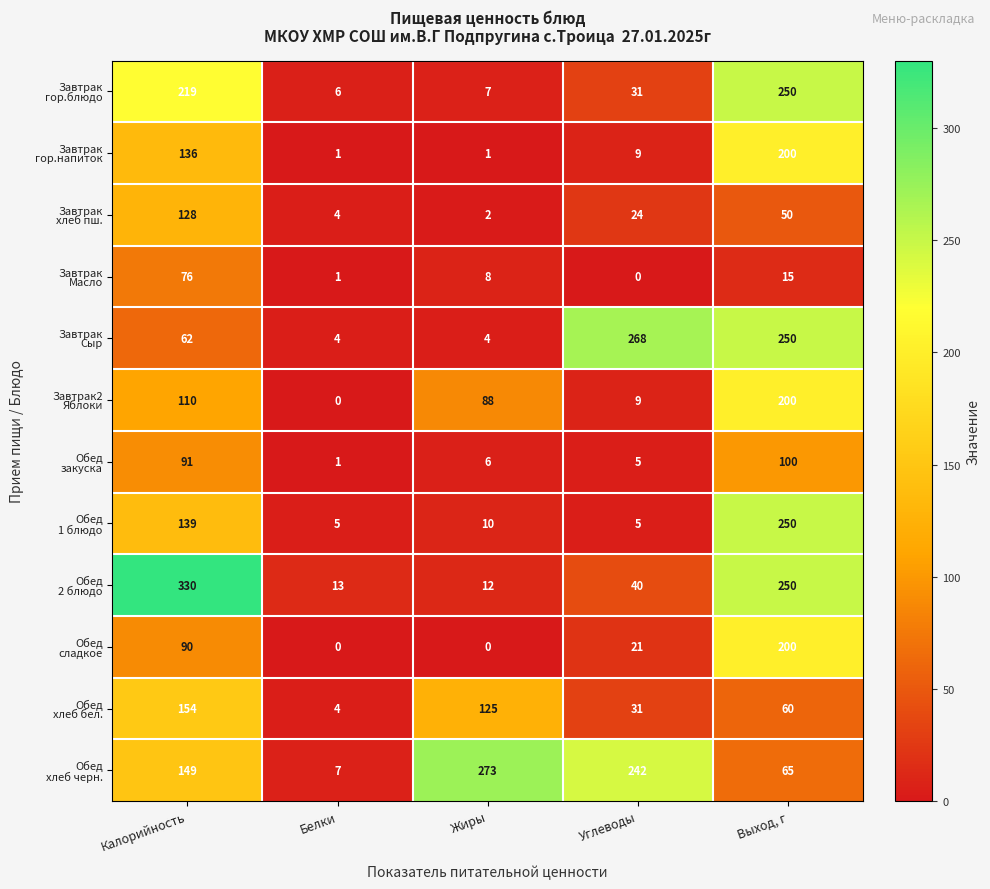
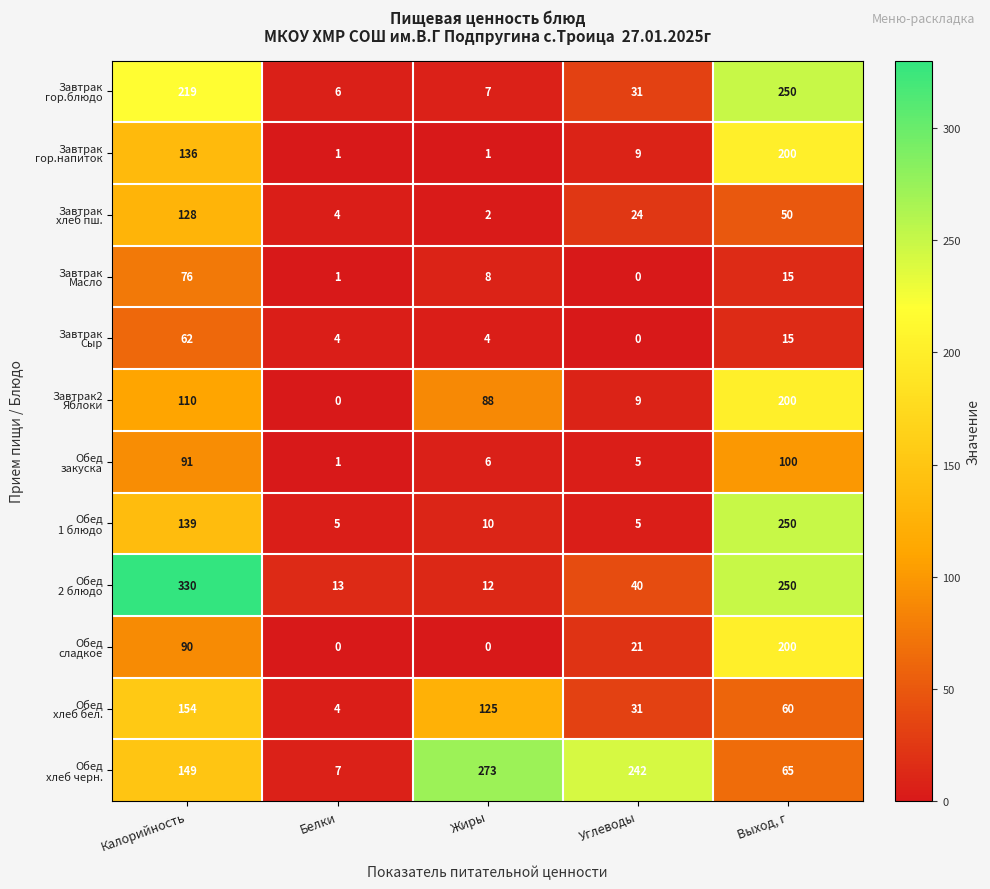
Завтрак Сыр, Углеводы: 268 -> 0
Завтрак Сыр, Выход, г: 250 -> 15
